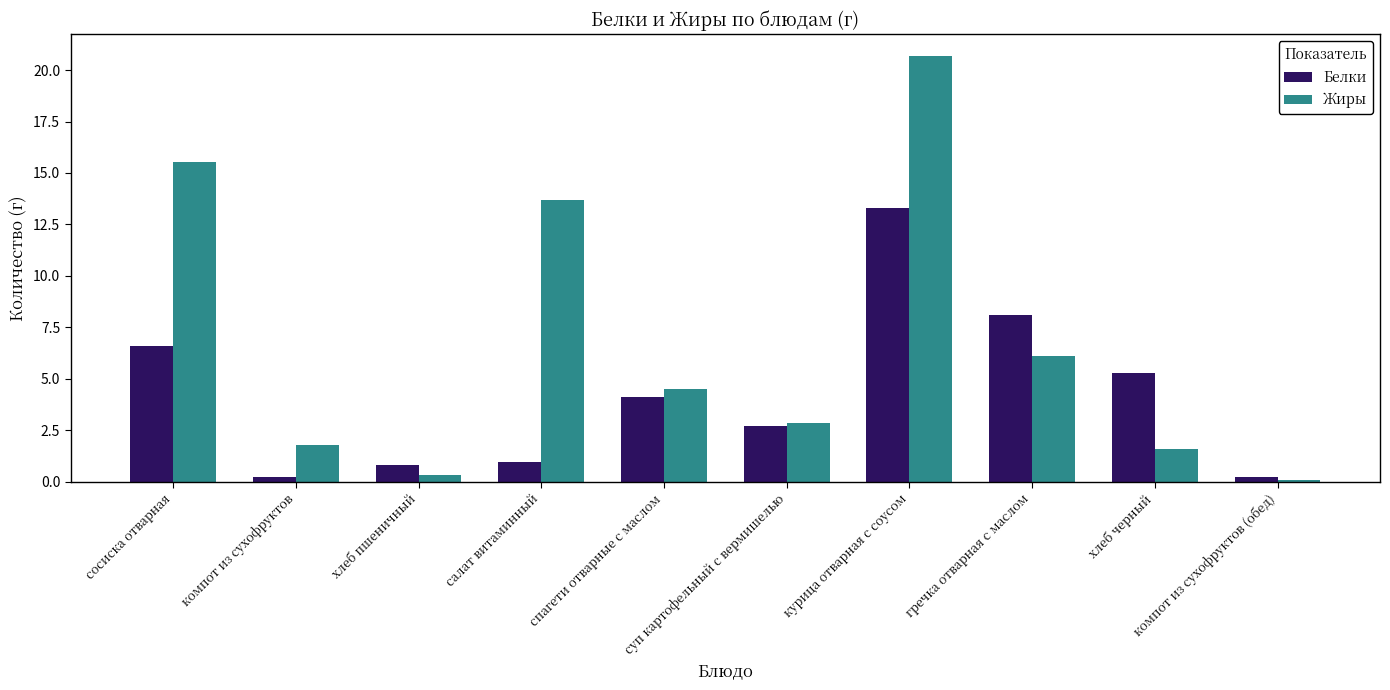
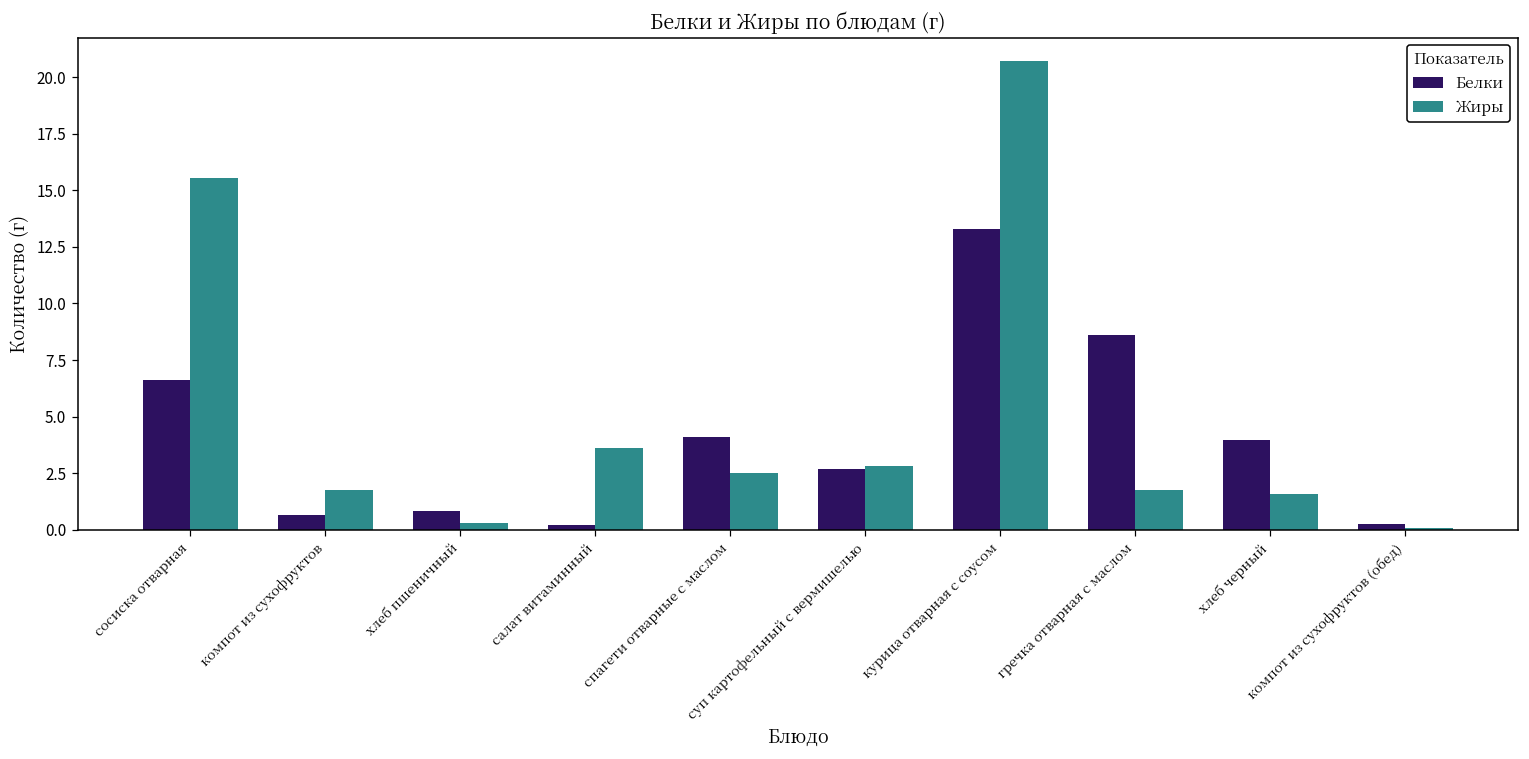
Белки, компот из сухофруктов: 0.2 -> 0.7
Белки, салат витаминный: 0.9 -> 0.2
Жиры, салат витаминный: 13.7 -> 3.6
Жиры, спагети отварные с маслом: 4.5 -> 2.5
Белки, гречка отварная с маслом: 8.1 -> 8.6
Жиры, гречка отварная с маслом: 6.1 -> 1.7
Белки, хлеб черный: 5.3 -> 4.0
